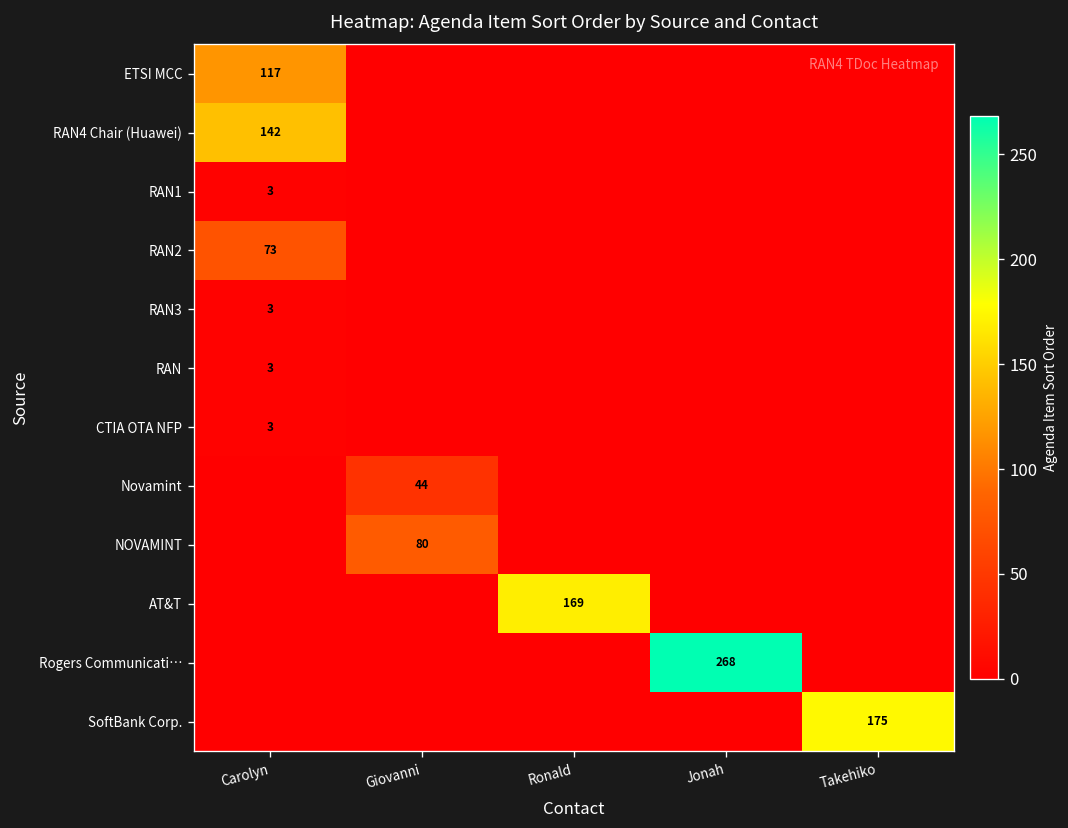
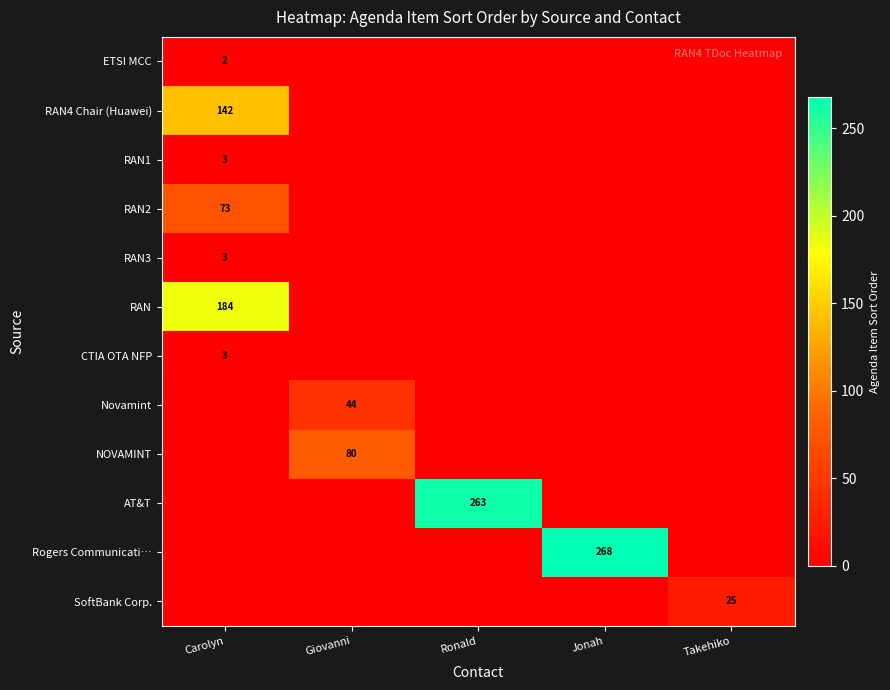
ETSI MCC, Carolyn: 117 -> 2
RAN, Carolyn: 3 -> 184
AT&T, Ronald: 169 -> 263
SoftBank Corp., Takehiko: 175 -> 25
